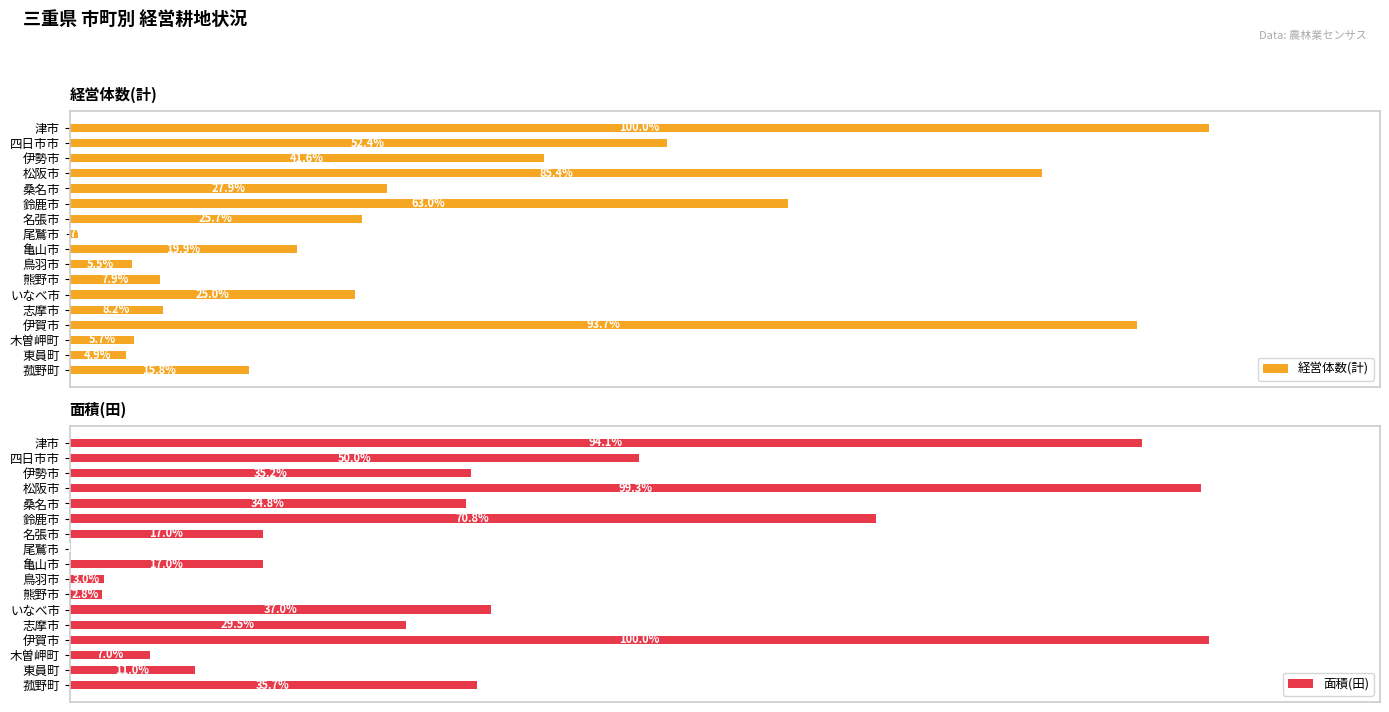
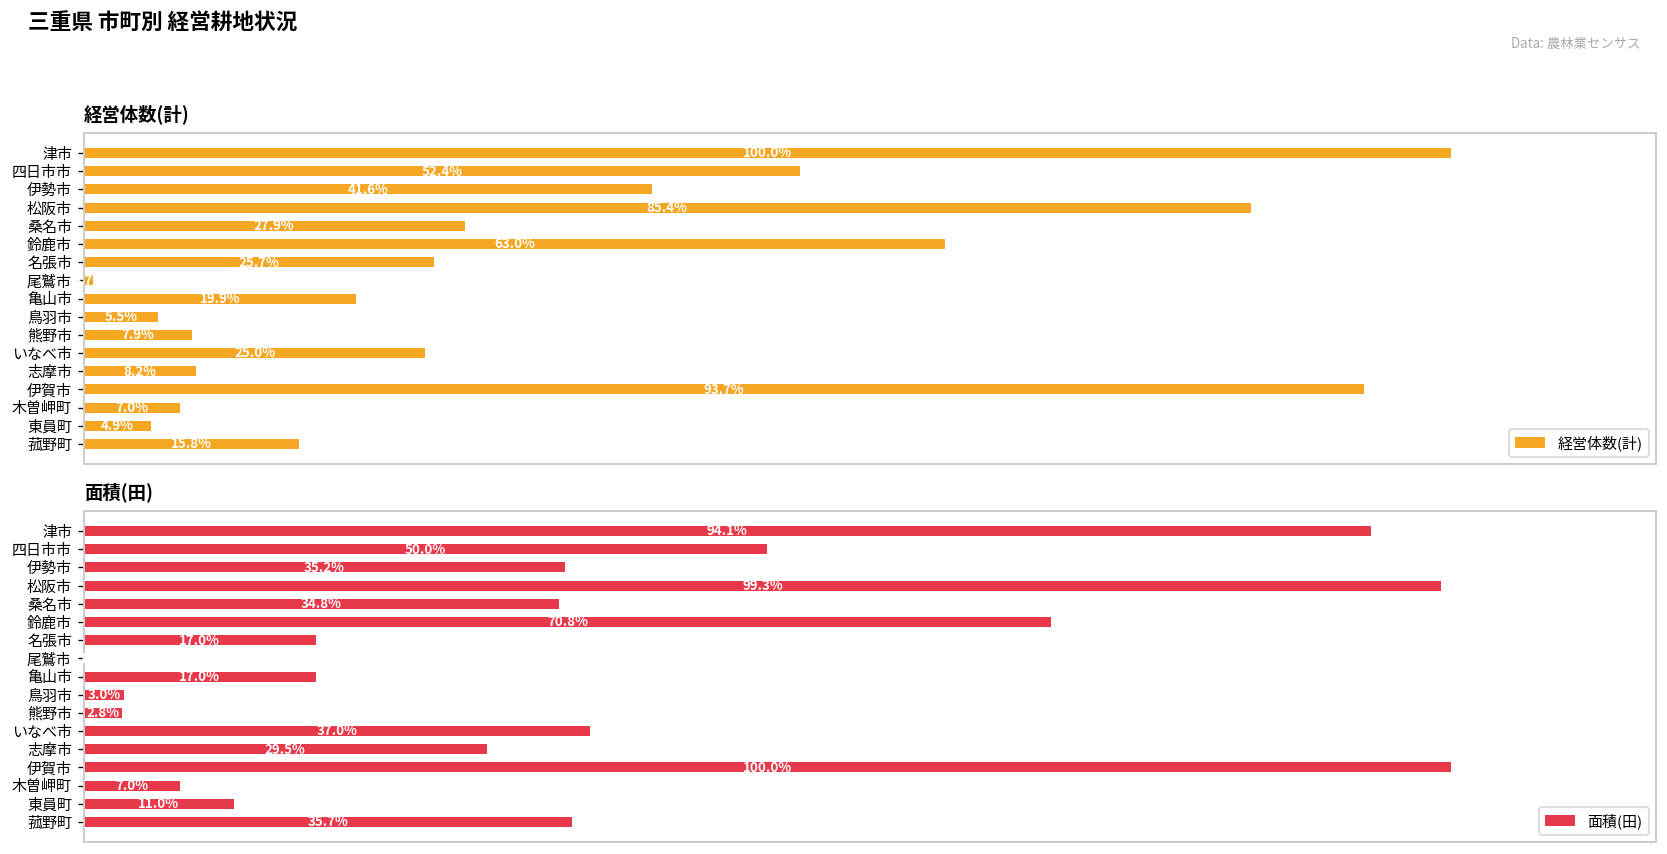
経営体数(計), 木曽岬町: 5.7% -> 7.0%
